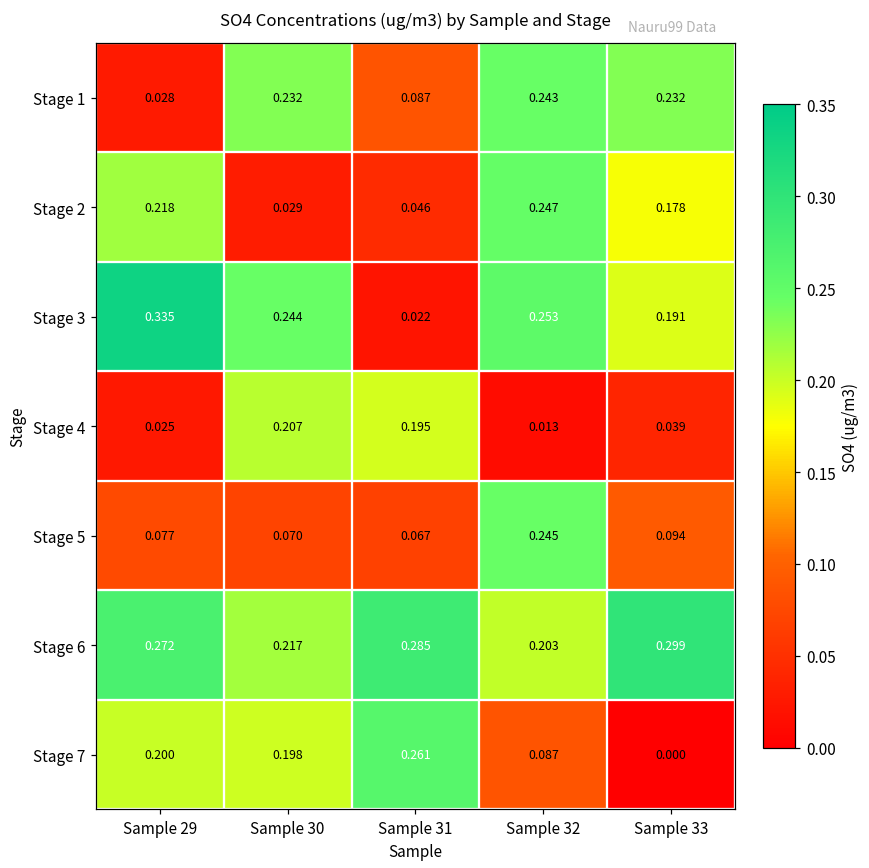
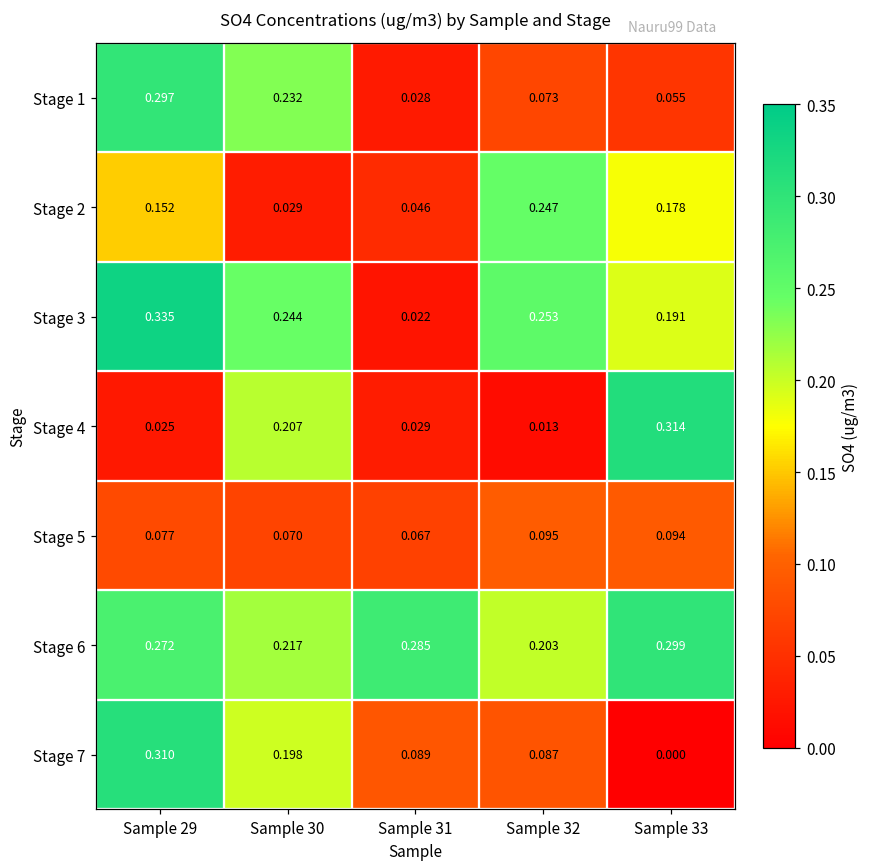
Stage 1, Sample 29: 0.028 -> 0.297
Stage 1, Sample 31: 0.087 -> 0.028
Stage 1, Sample 32: 0.243 -> 0.073
Stage 1, Sample 33: 0.232 -> 0.055
Stage 2, Sample 29: 0.218 -> 0.152
Stage 4, Sample 31: 0.195 -> 0.029
Stage 4, Sample 33: 0.039 -> 0.314
Stage 5, Sample 32: 0.245 -> 0.095
Stage 7, Sample 29: 0.200 -> 0.310
Stage 7, Sample 31: 0.261 -> 0.089
